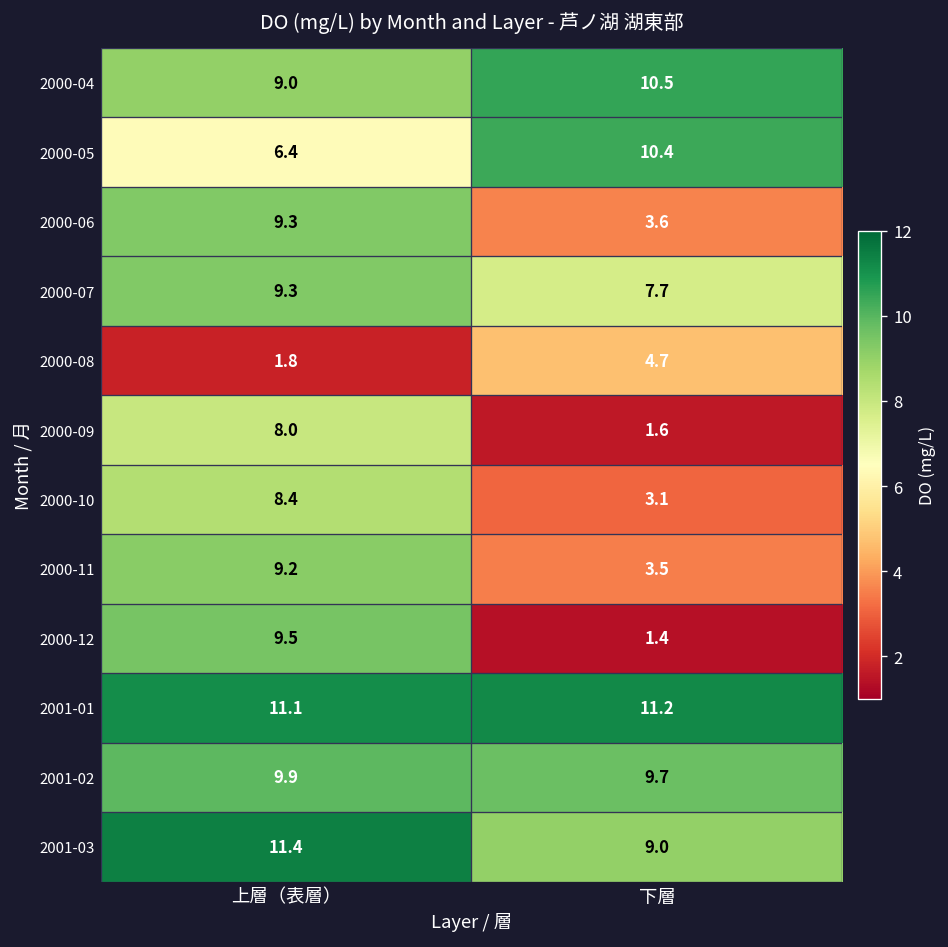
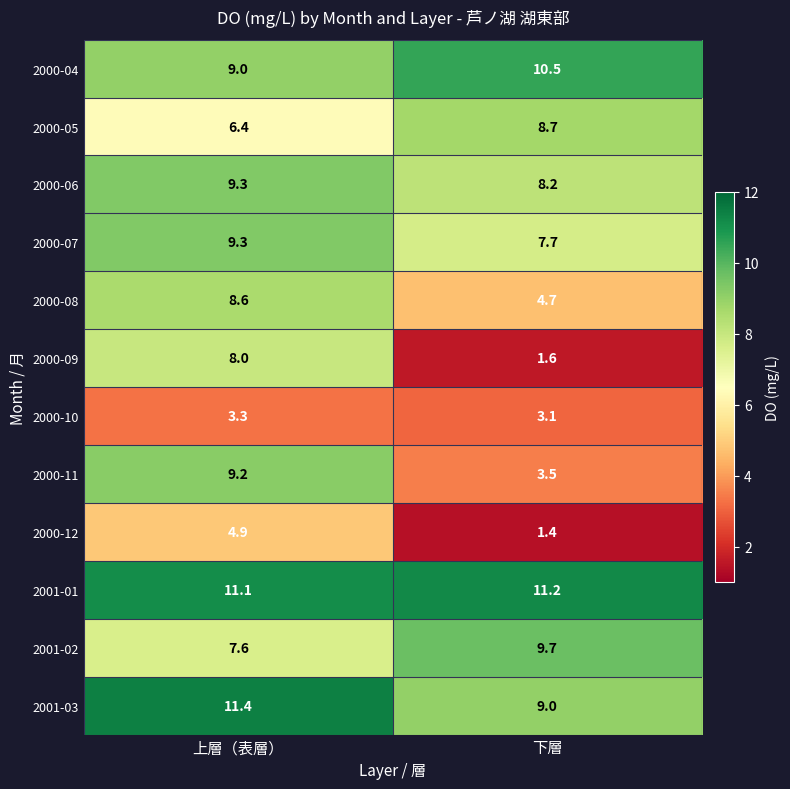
2000-05, 下層: 10.4 -> 8.7
2000-06, 下層: 3.6 -> 8.2
2000-08, 上層（表層）: 1.8 -> 8.6
2000-10, 上層（表層）: 8.4 -> 3.3
2000-12, 上層（表層）: 9.5 -> 4.9
2001-02, 上層（表層）: 9.9 -> 7.6
